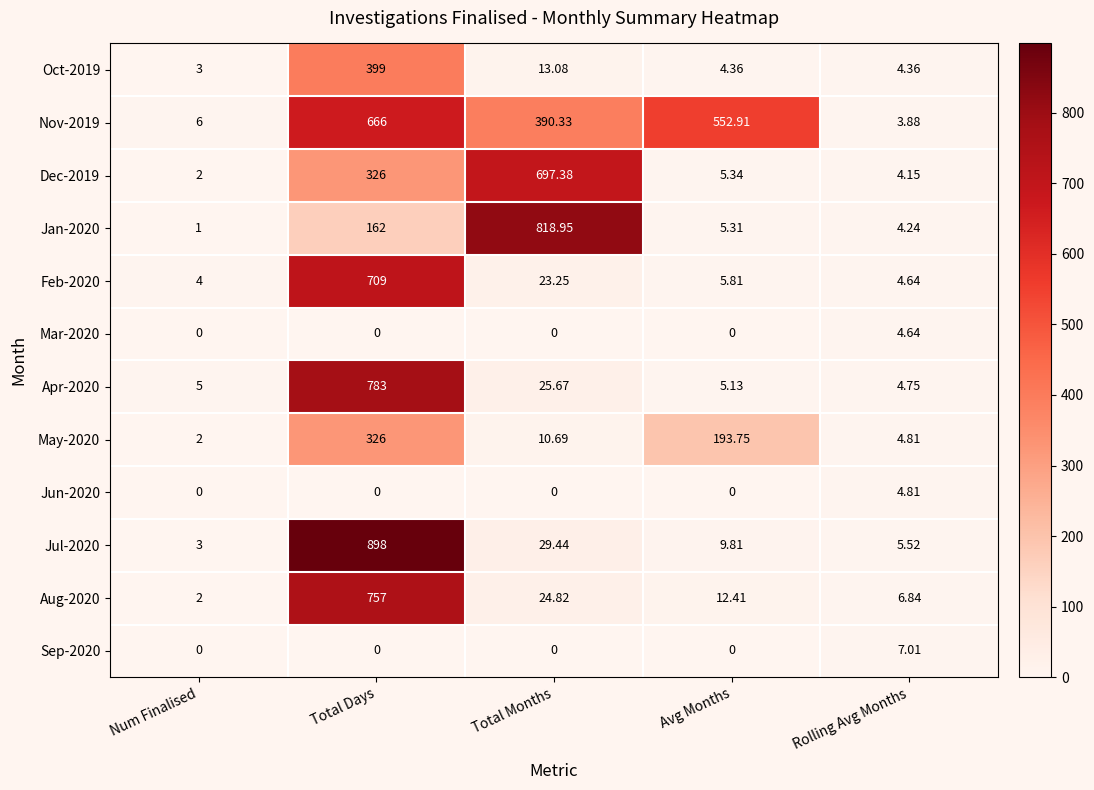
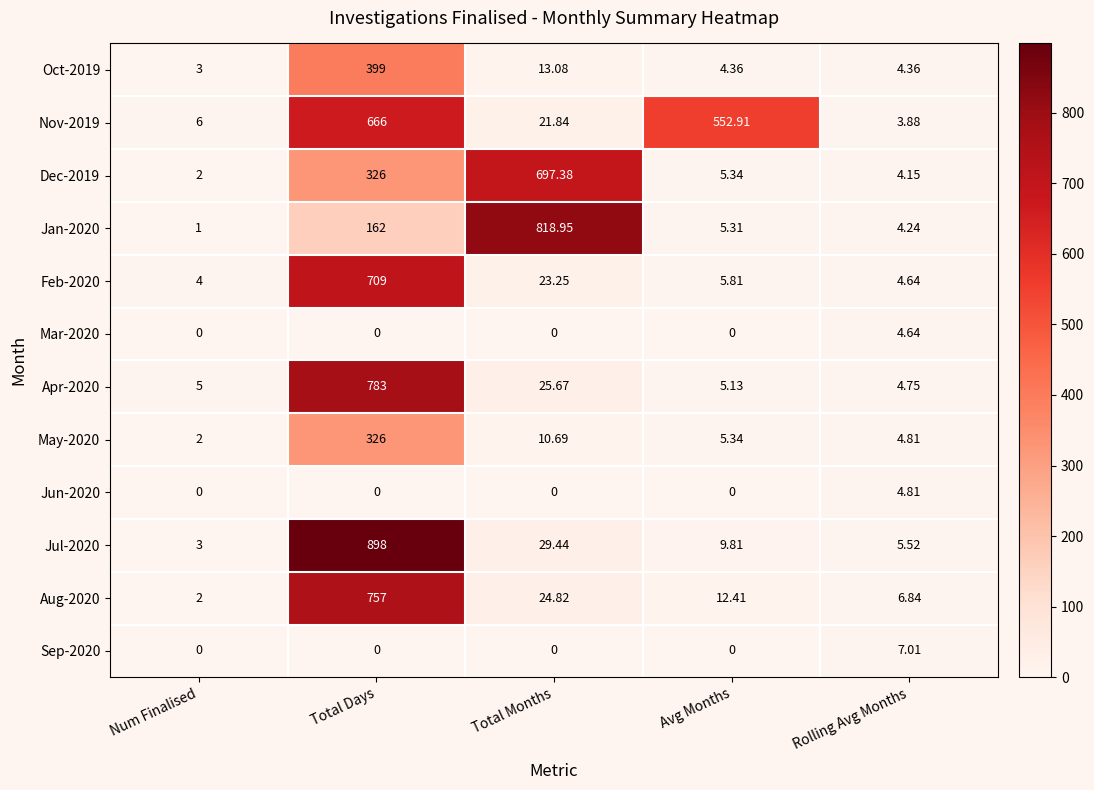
Nov-2019, Total Months: 390.33 -> 21.84
May-2020, Avg Months: 193.75 -> 5.34
